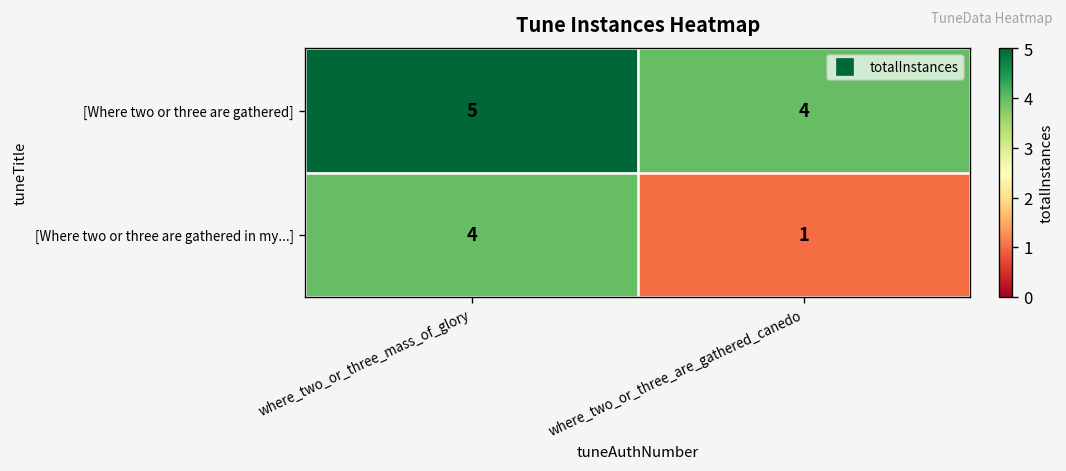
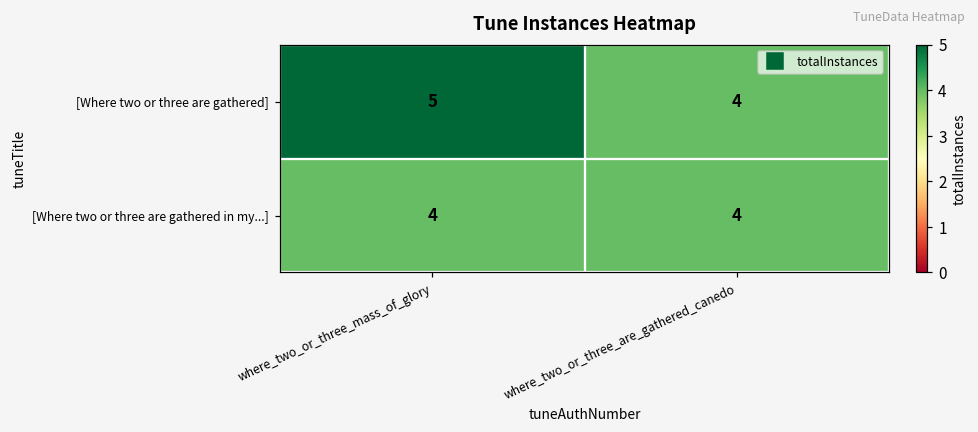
[Where two or three are gathered in my...], where_two_or_three_are_gathered_canedo: 1 -> 4
